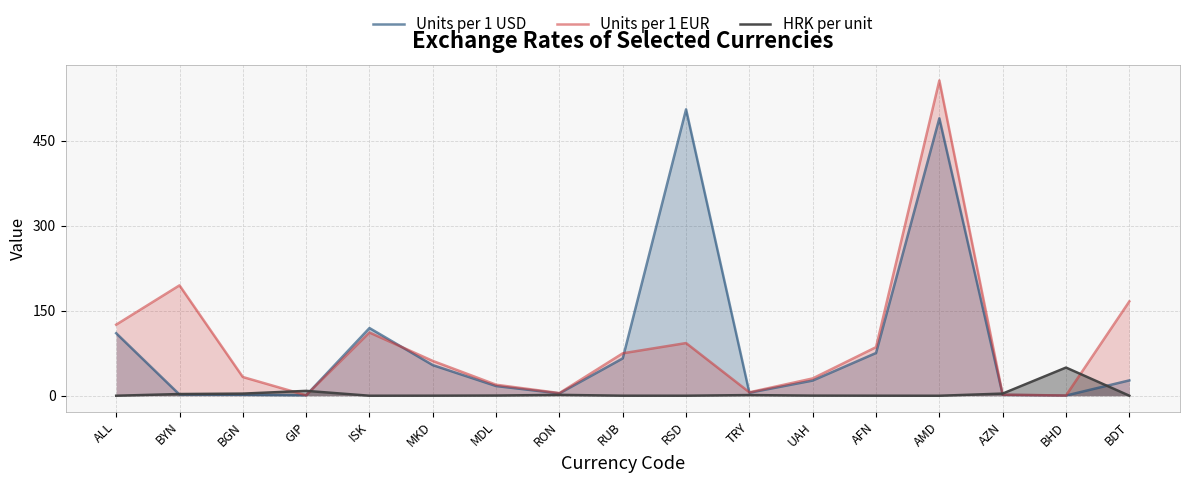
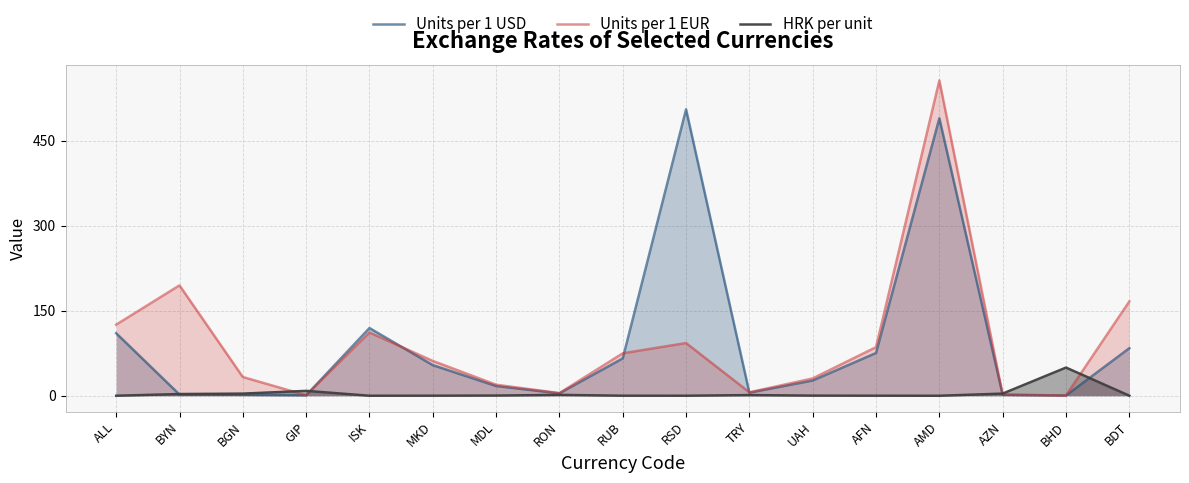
Units per 1 USD, BDT: 30 -> 80
